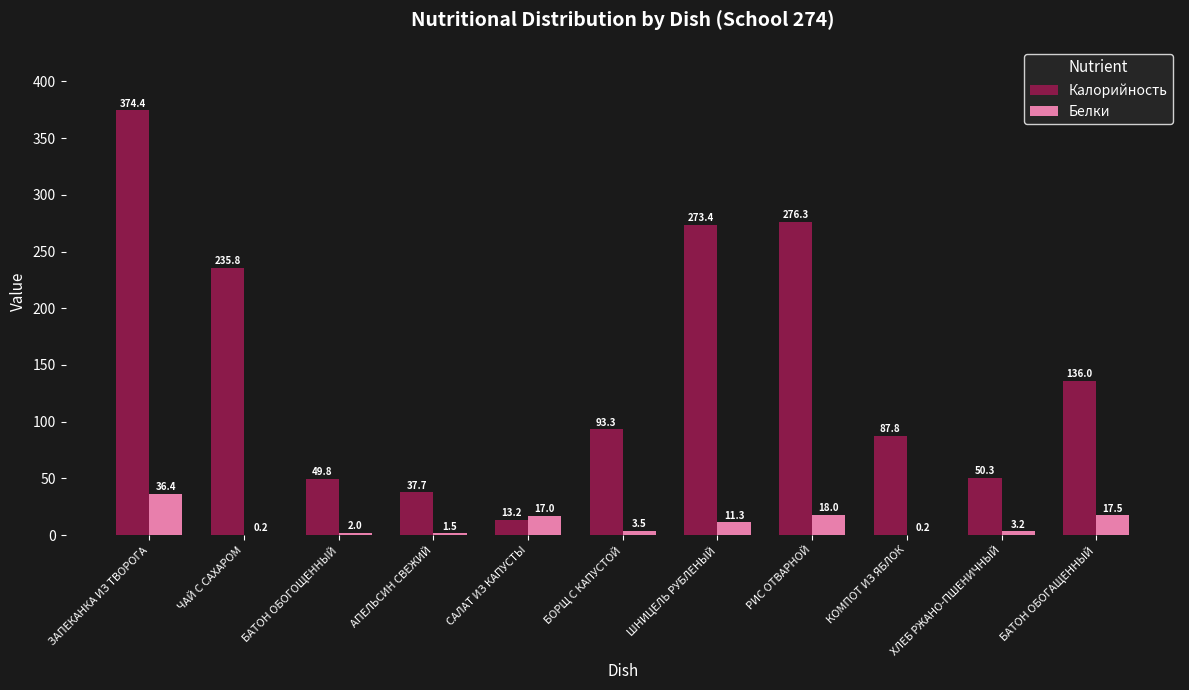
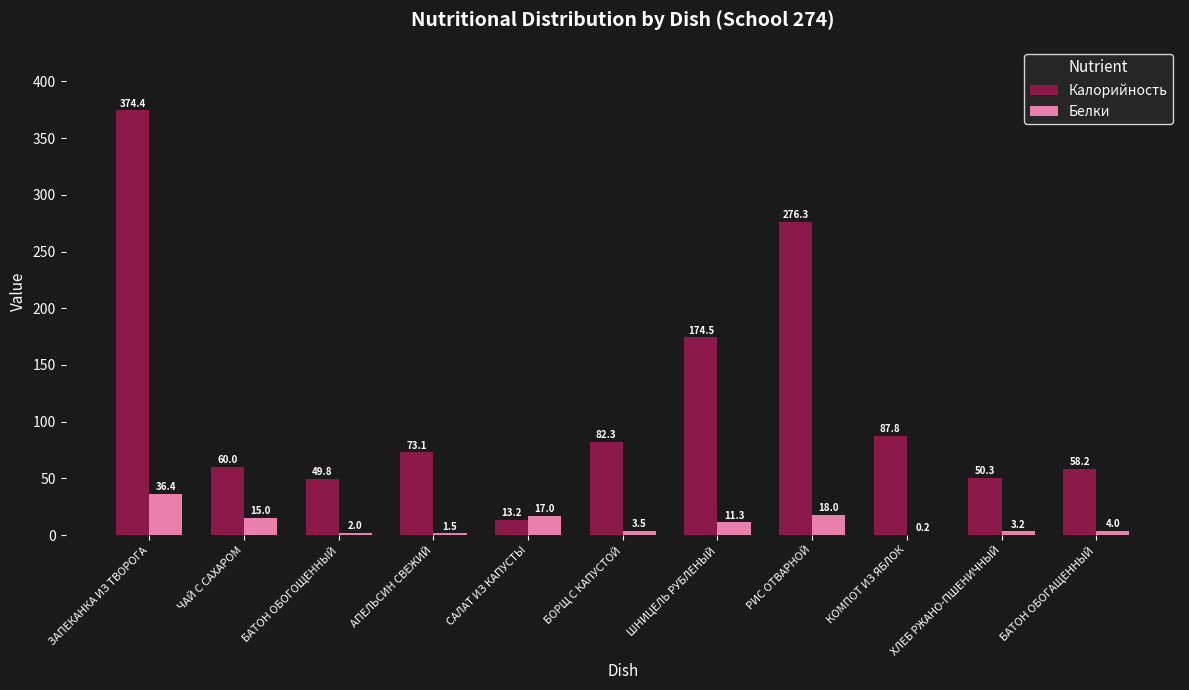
Калорийность, ЧАЙ С САХАРОМ: 235.8 -> 60.0
Белки, ЧАЙ С САХАРОМ: 0.2 -> 15.0
Калорийность, АПЕЛЬСИН СВЕЖИЙ: 37.7 -> 73.1
Калорийность, БОРЩ С КАПУСТОЙ: 93.3 -> 82.3
Калорийность, ШНИЦЕЛЬ РУБЛЕНЫЙ: 273.4 -> 174.5
Калорийность, БАТОН ОБОГАЩЕННЫЙ: 136.0 -> 58.2
Белки, БАТОН ОБОГАЩЕННЫЙ: 17.5 -> 4.0
